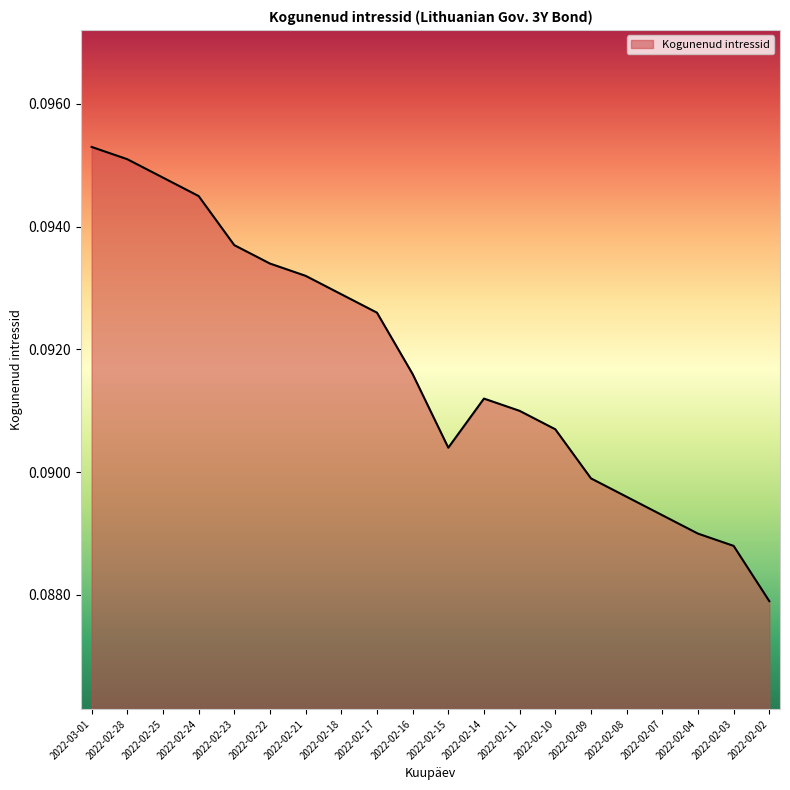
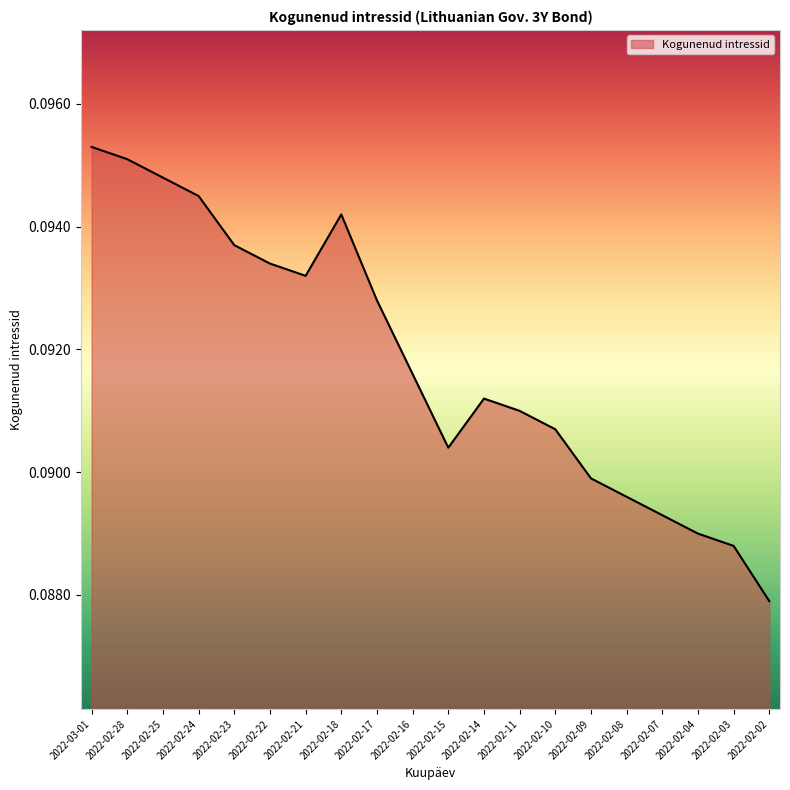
2022-02-18: 0.0929 -> 0.0942
2022-02-17: 0.0926 -> 0.0928
